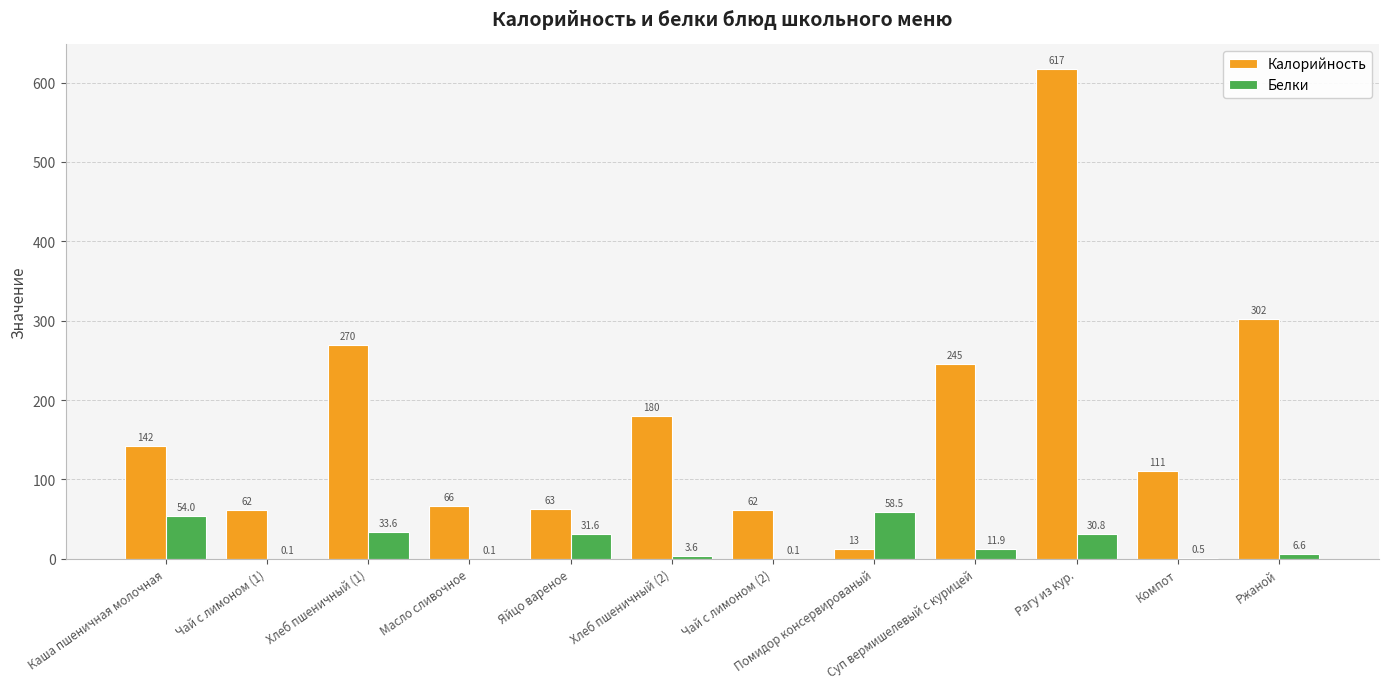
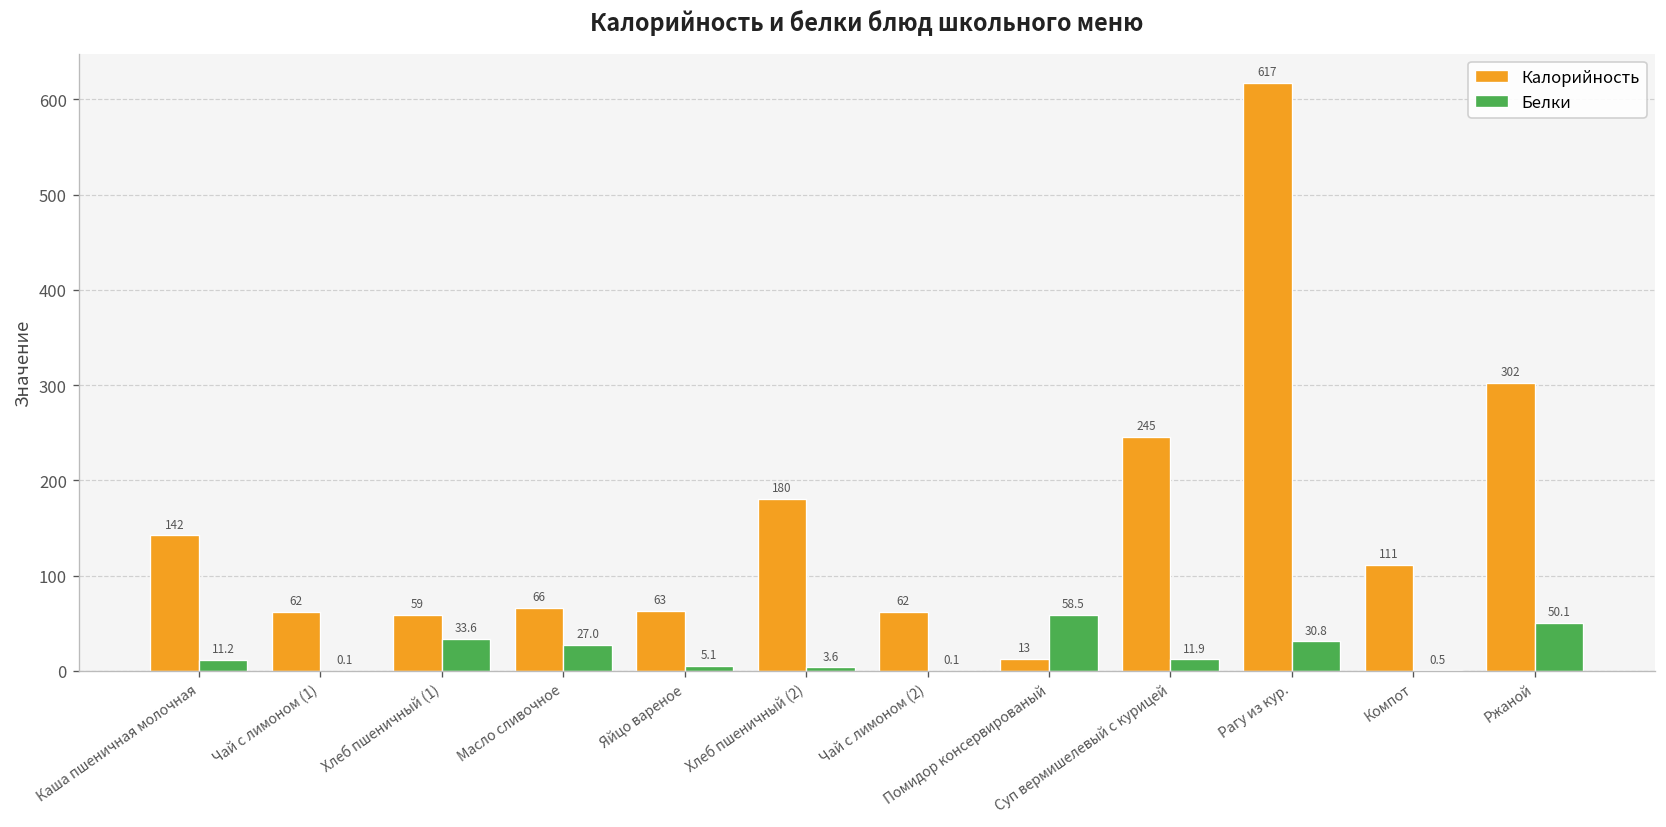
Белки, Каша пшеничная молочная: 54.0 -> 11.2
Калорийность, Хлеб пшеничный (1): 270 -> 59
Белки, Масло сливочное: 0.1 -> 27.0
Белки, Яйцо вареное: 31.6 -> 5.1
Белки, Ржаной: 6.6 -> 50.1
